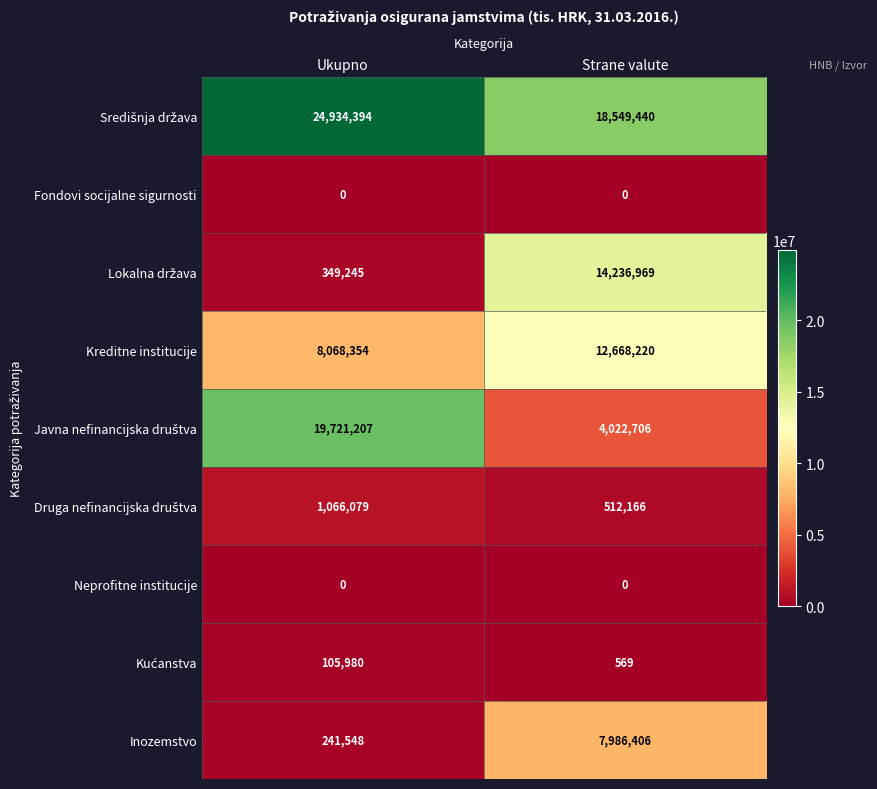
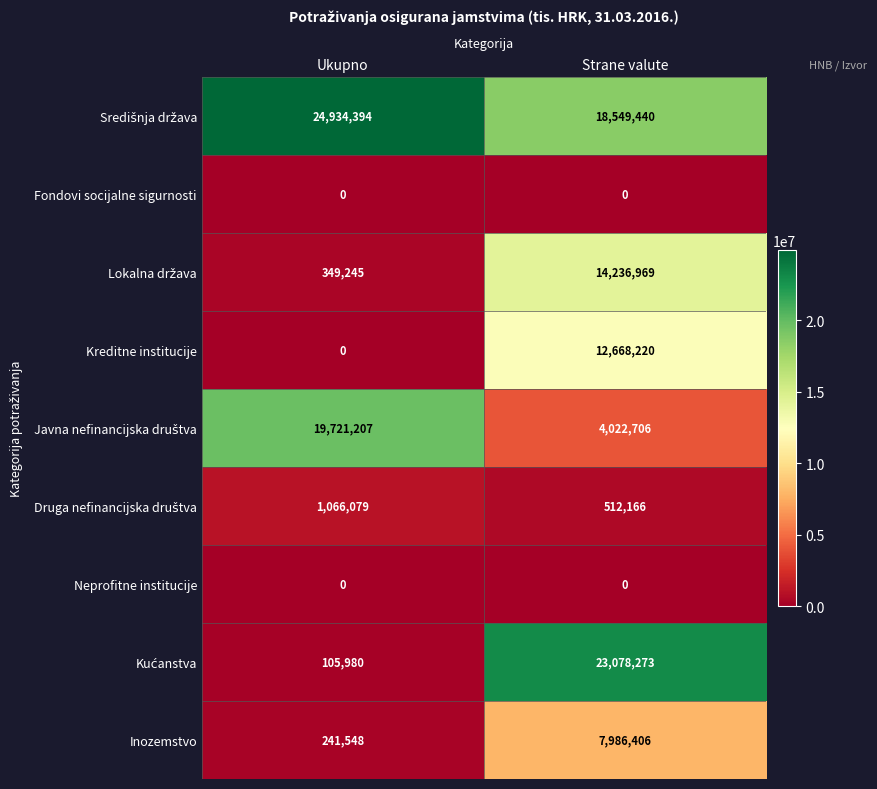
Kreditne institucije, Ukupno: 8,068,354 -> 0
Kućanstva, Strane valute: 569 -> 23,078,273
